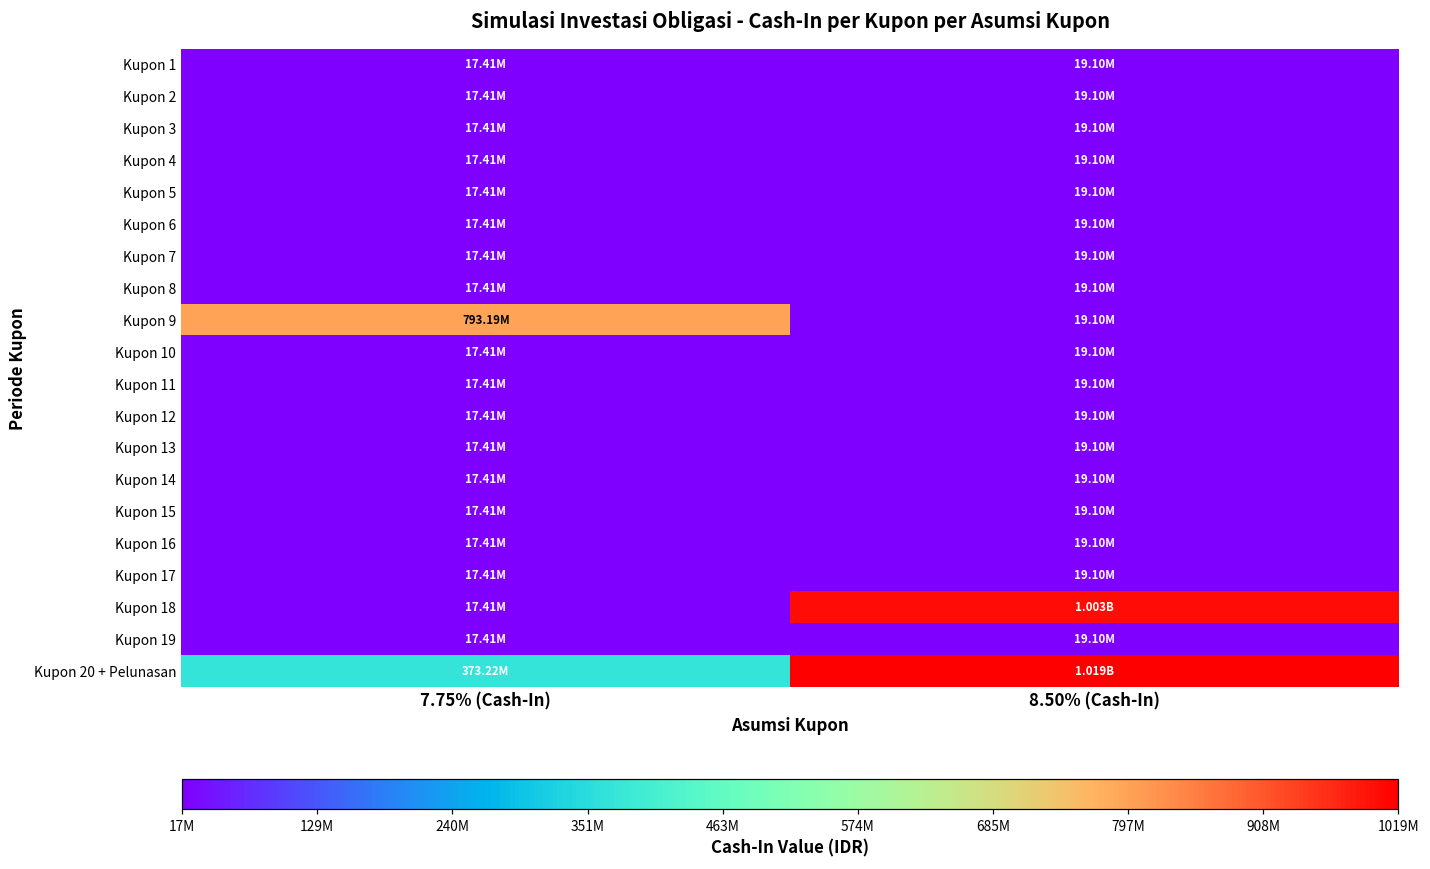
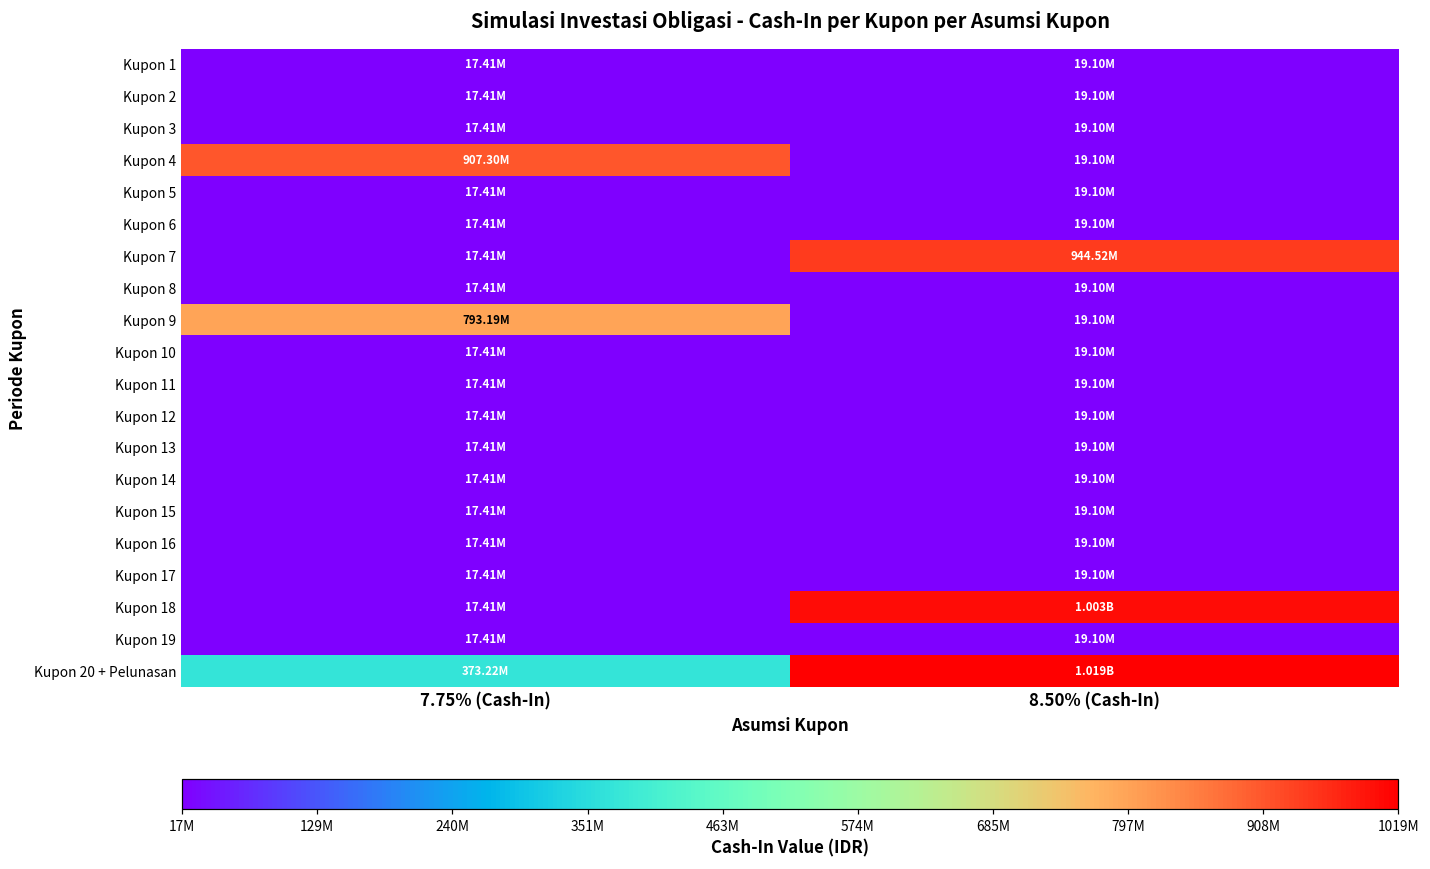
Kupon 4, 7.75% (Cash-In): 17.41M -> 907.30M
Kupon 7, 8.50% (Cash-In): 19.10M -> 944.52M
